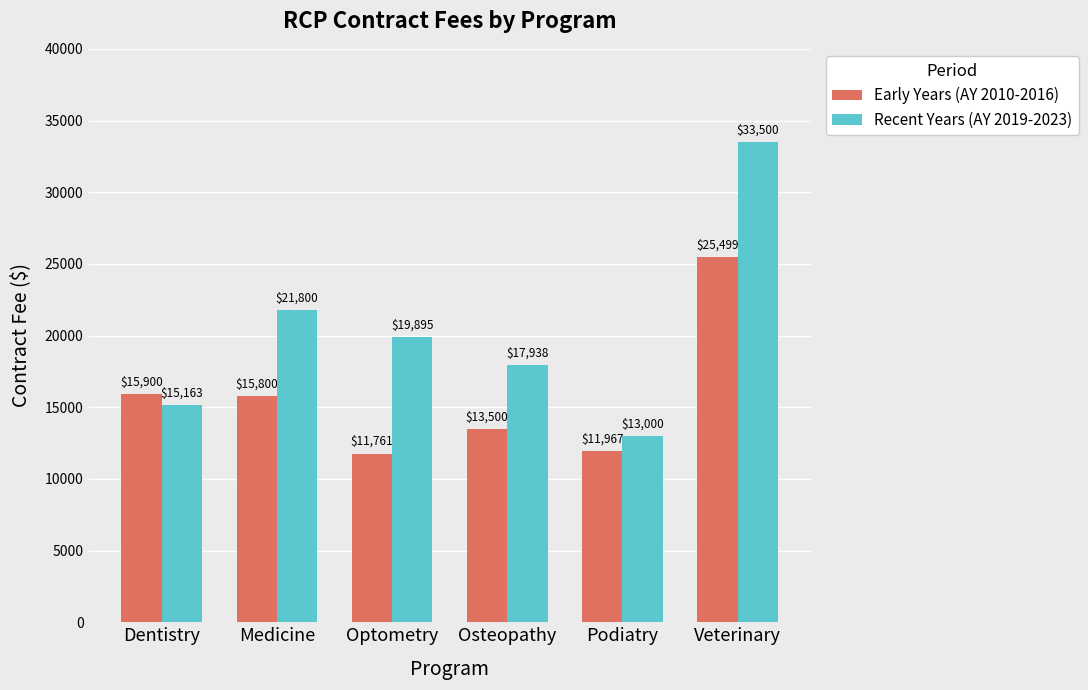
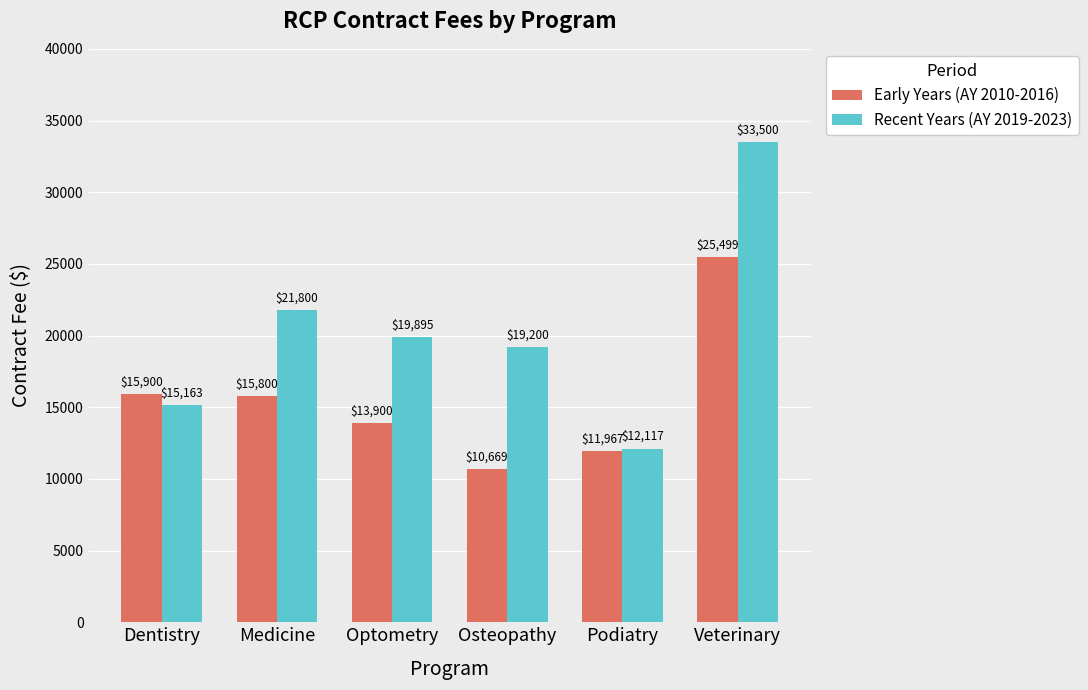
Early Years (AY 2010-2016), Optometry: $11,761 -> $13,900
Early Years (AY 2010-2016), Osteopathy: $13,500 -> $10,669
Recent Years (AY 2019-2023), Osteopathy: $17,938 -> $19,200
Recent Years (AY 2019-2023), Podiatry: $13,000 -> $12,117
